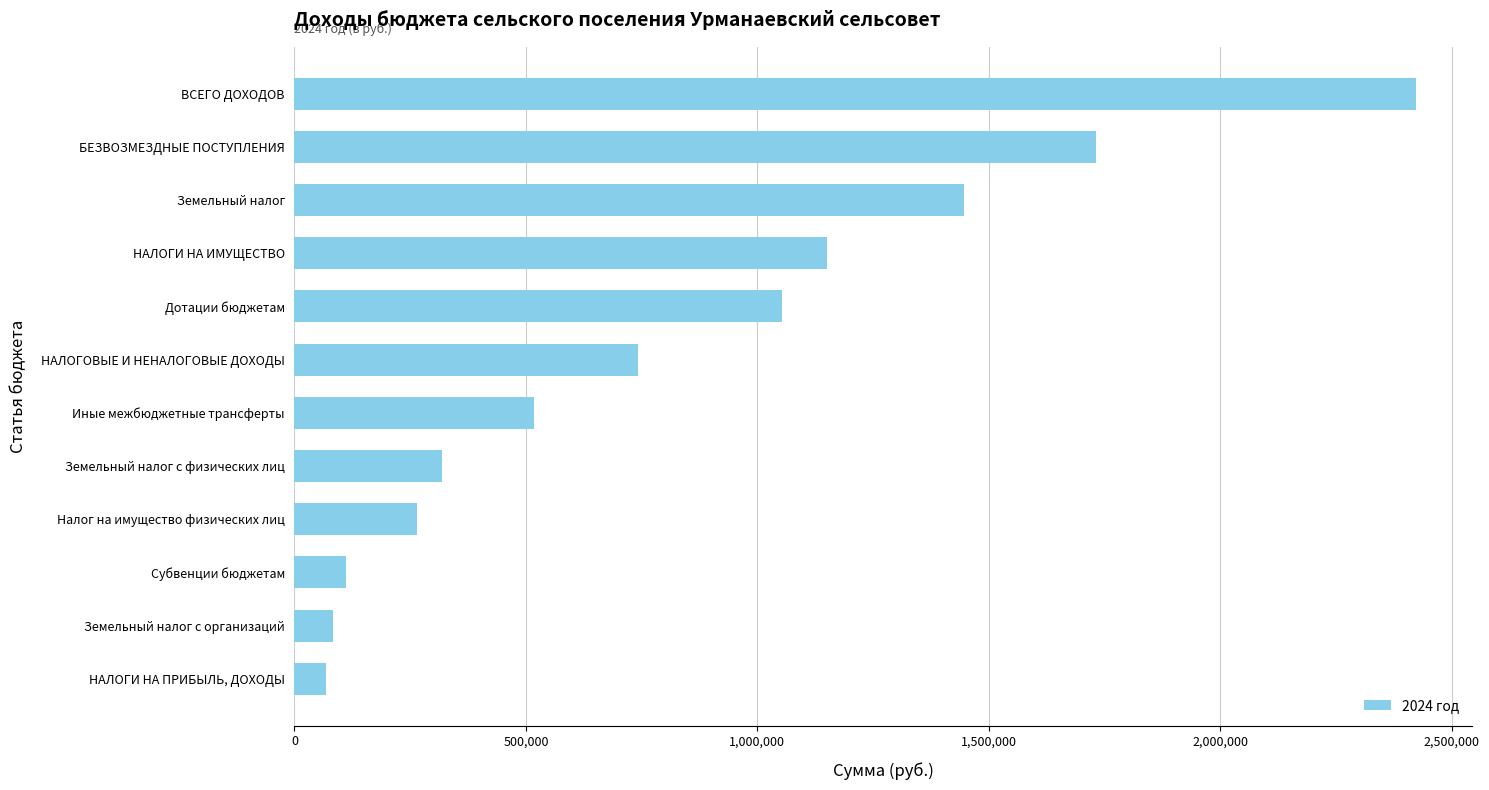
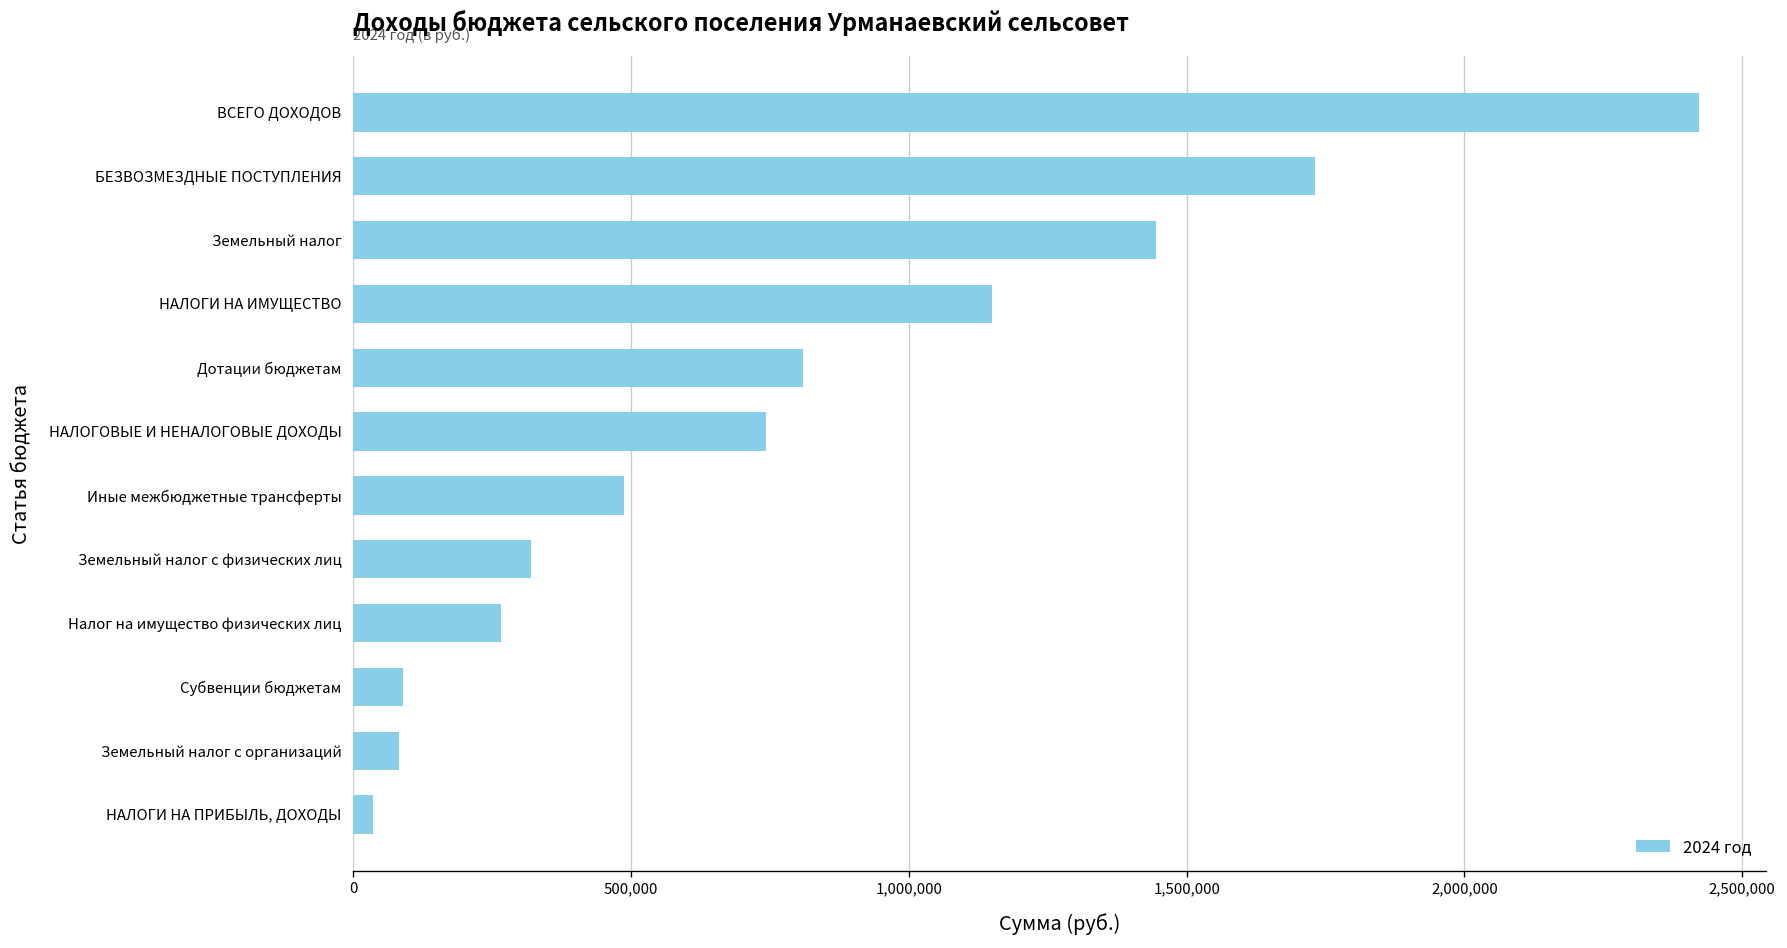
Дотации бюджетам: 1,050,000 -> 810,000
Иные межбюджетные трансферты: 520,000 -> 490,000
Субвенции бюджетам: 110,000 -> 90,000
НАЛОГИ НА ПРИБЫЛЬ, ДОХОДЫ: 70,000 -> 40,000
